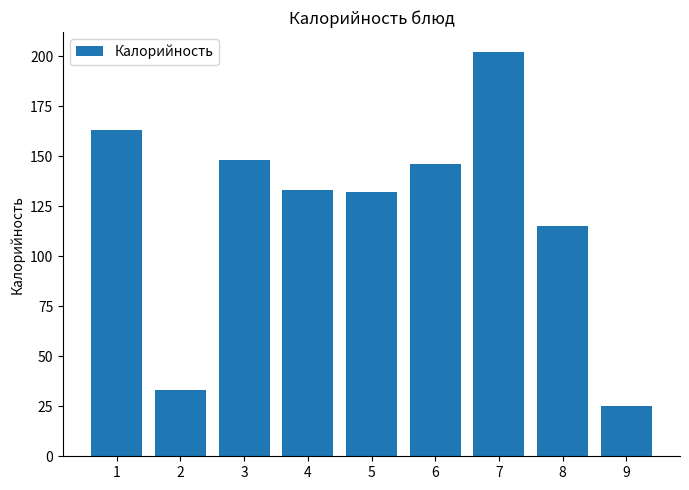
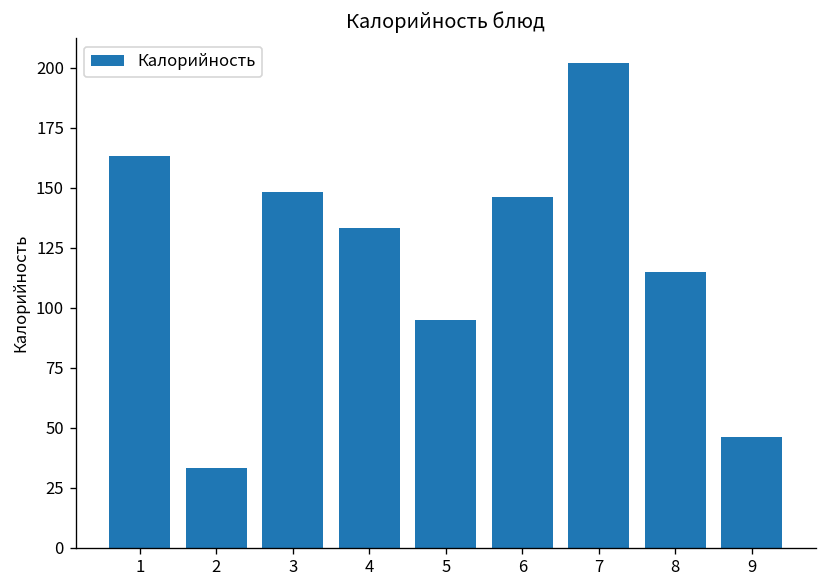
5: 132 -> 95
9: 25 -> 46
